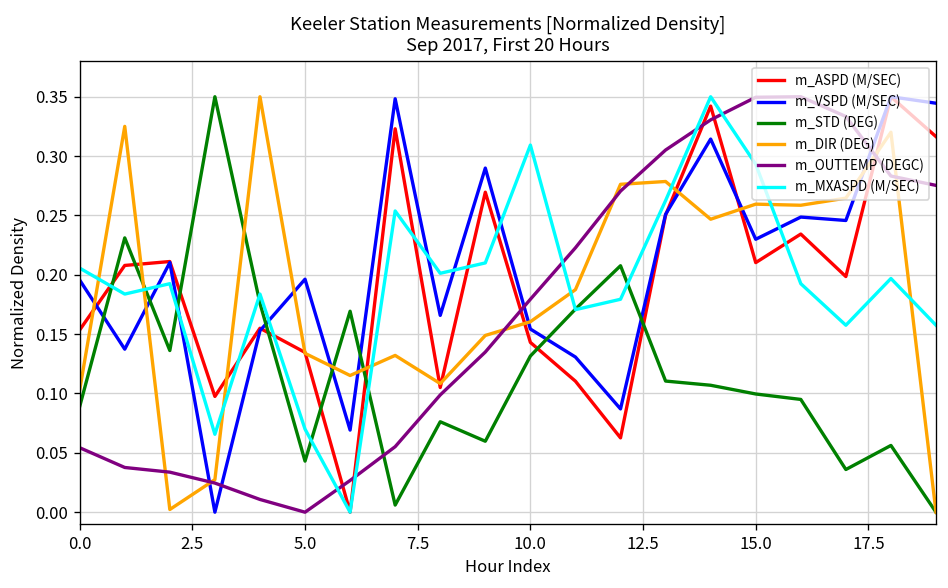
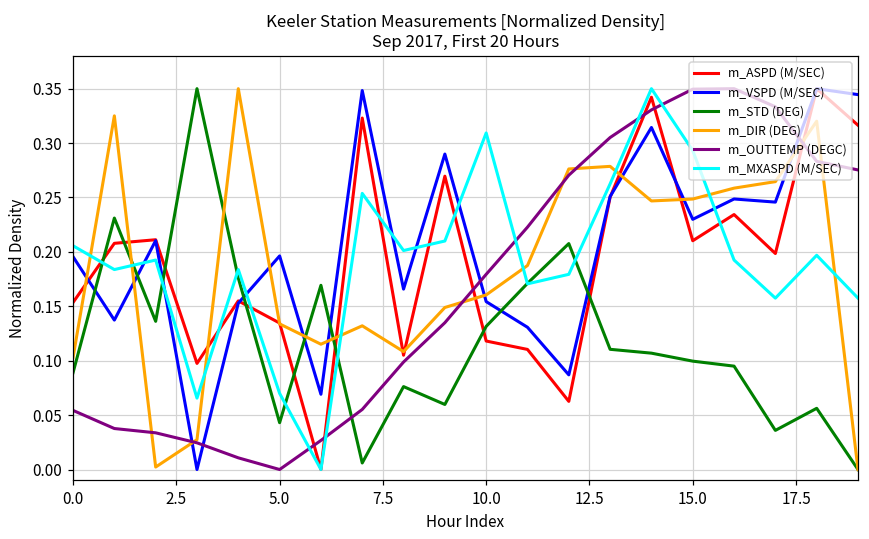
m_ASPD (M/SEC), 10.0: 0.14 -> 0.12
m_DIR (DEG), 15.0: 0.26 -> 0.25
